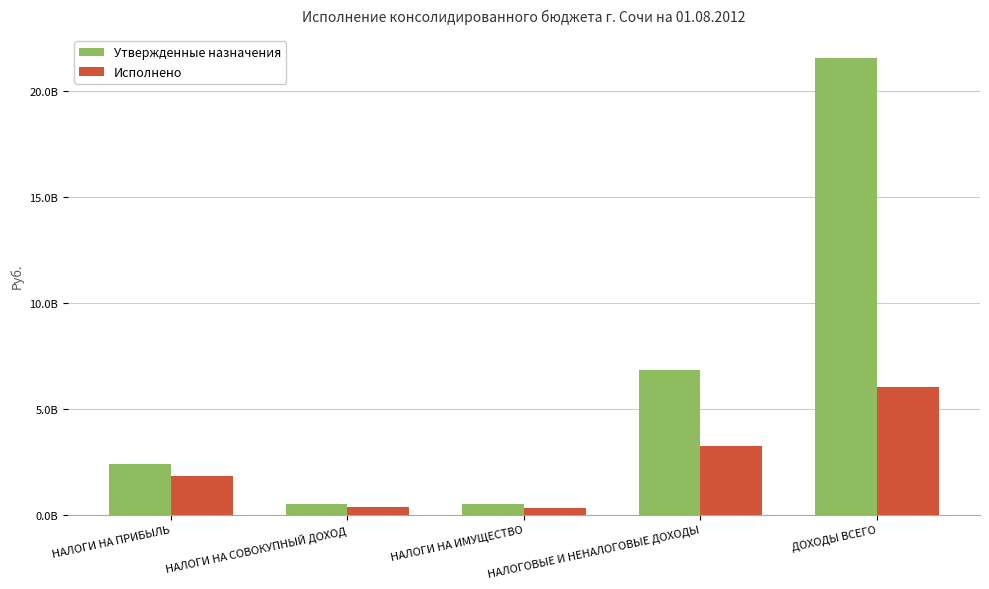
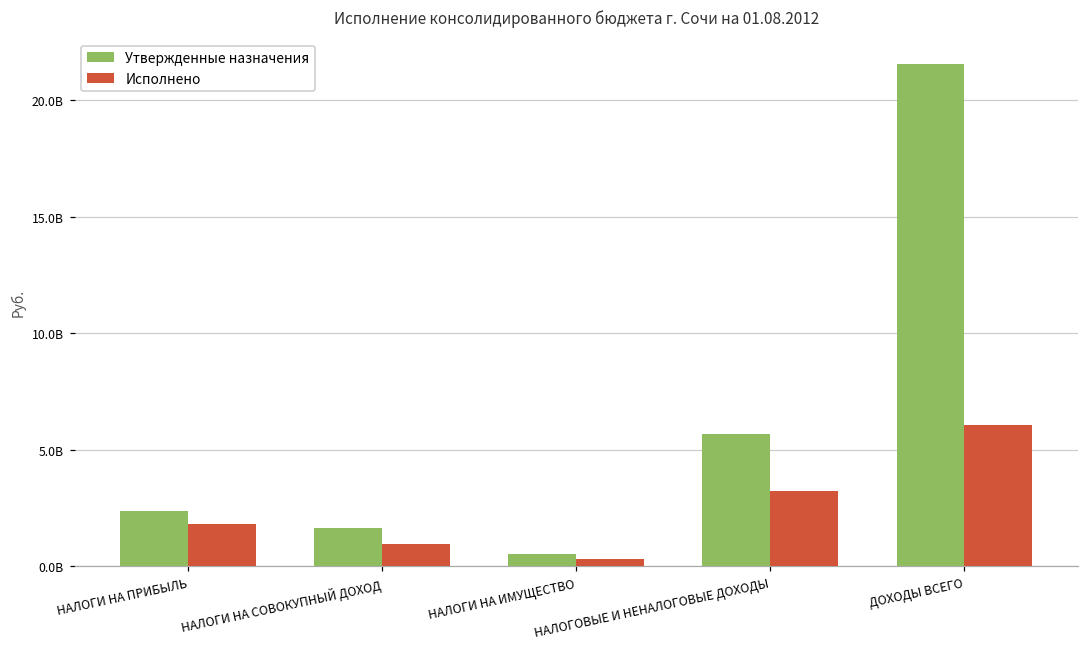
Утвержденные назначения, НАЛОГИ НА СОВОКУПНЫЙ ДОХОД: 500000000 -> 1600000000
Исполнено, НАЛОГИ НА СОВОКУПНЫЙ ДОХОД: 400000000 -> 900000000
Утвержденные назначения, НАЛОГОВЫЕ И НЕНАЛОГОВЫЕ ДОХОДЫ: 6800000000 -> 5700000000
